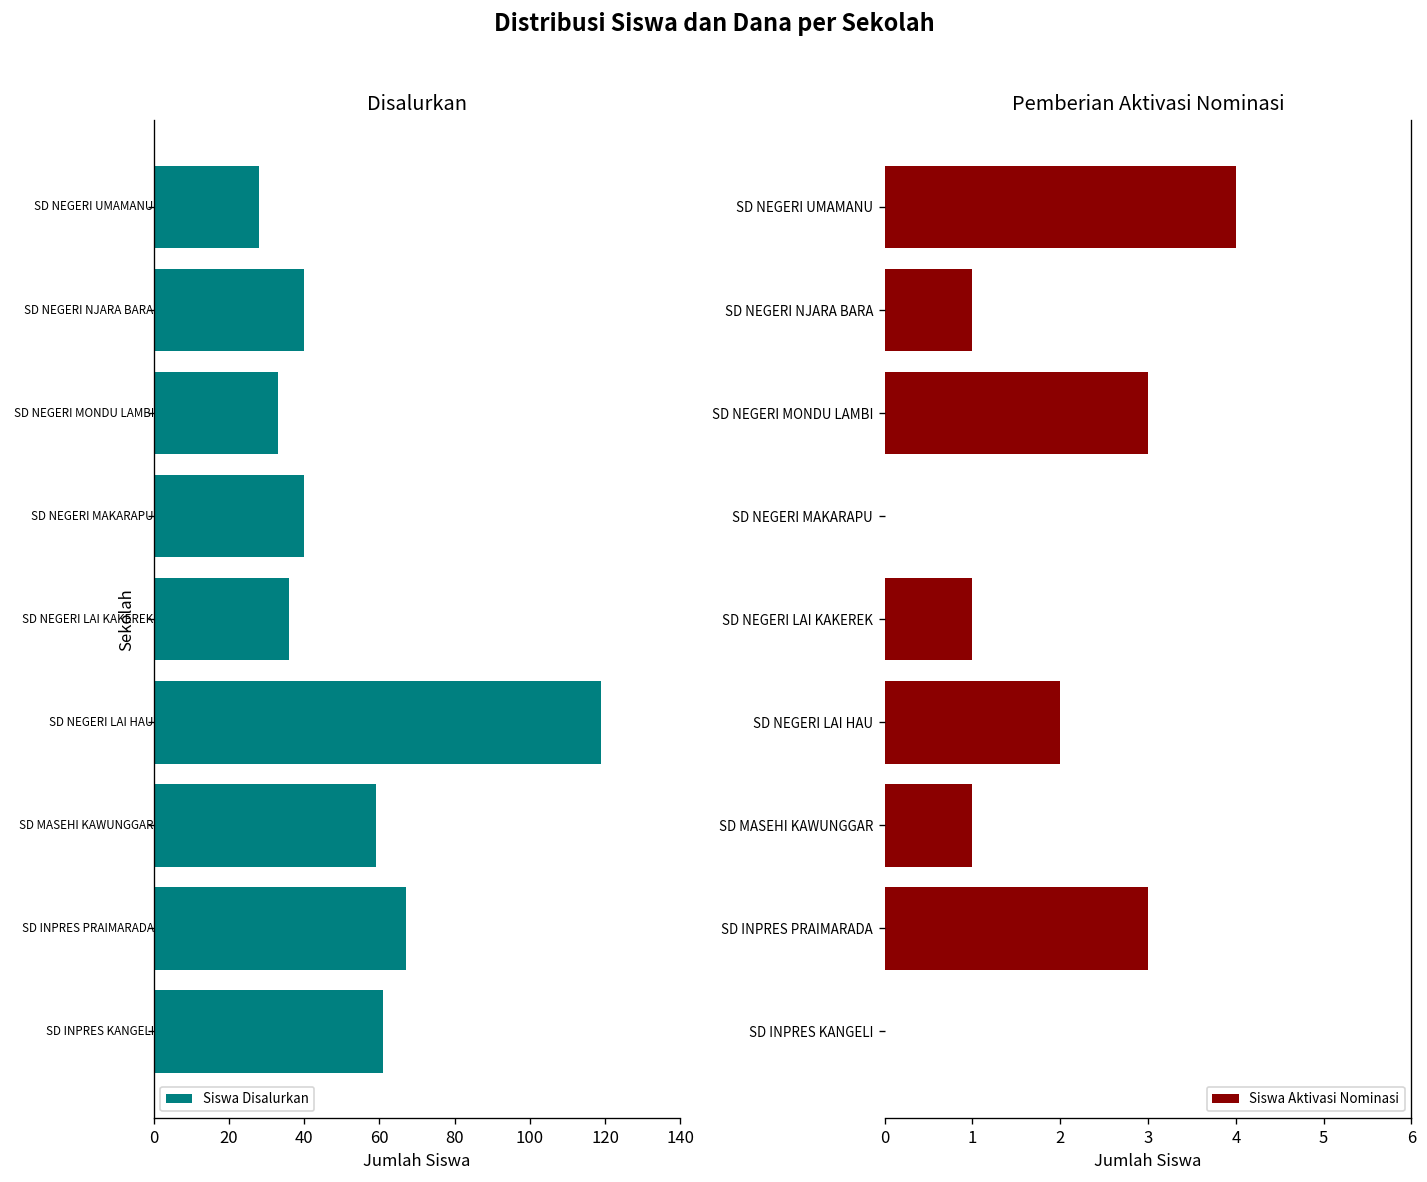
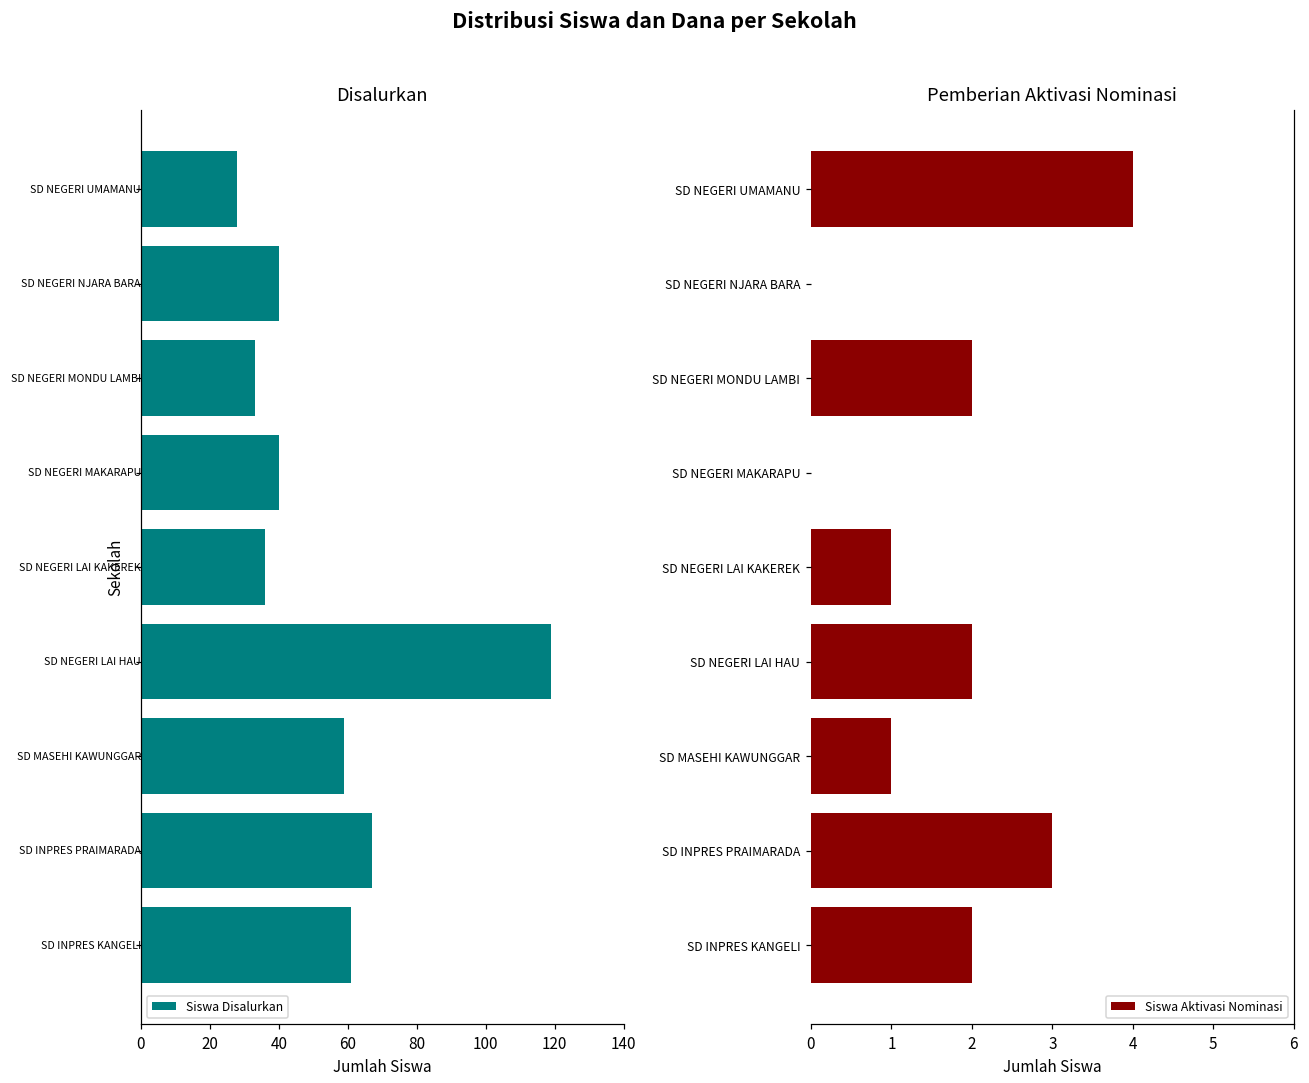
Pemberian Aktivasi Nominasi, SD NEGERI NJARA BARA: 1 -> 0
Pemberian Aktivasi Nominasi, SD NEGERI MONDU LAMBI: 3 -> 2
Pemberian Aktivasi Nominasi, SD INPRES KANGELI: 0 -> 2
